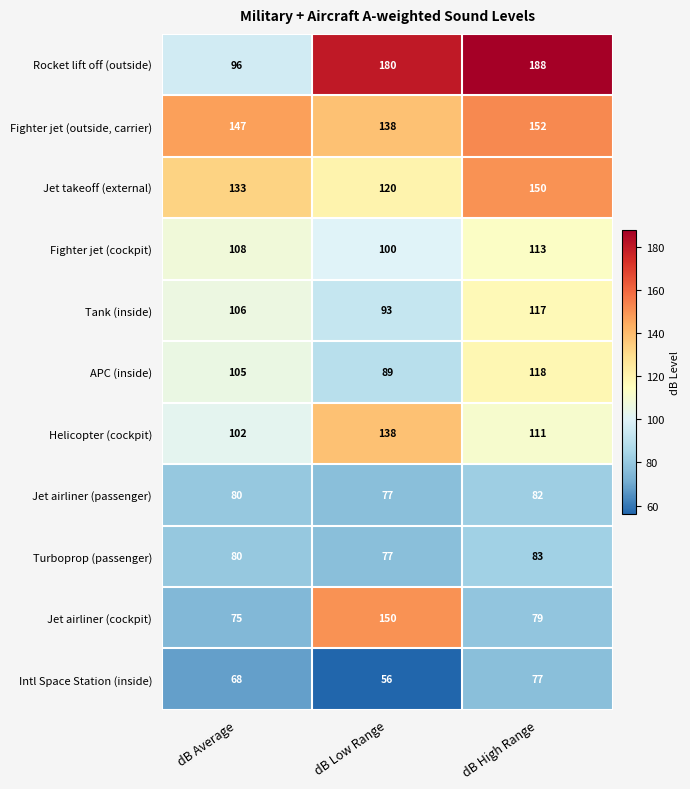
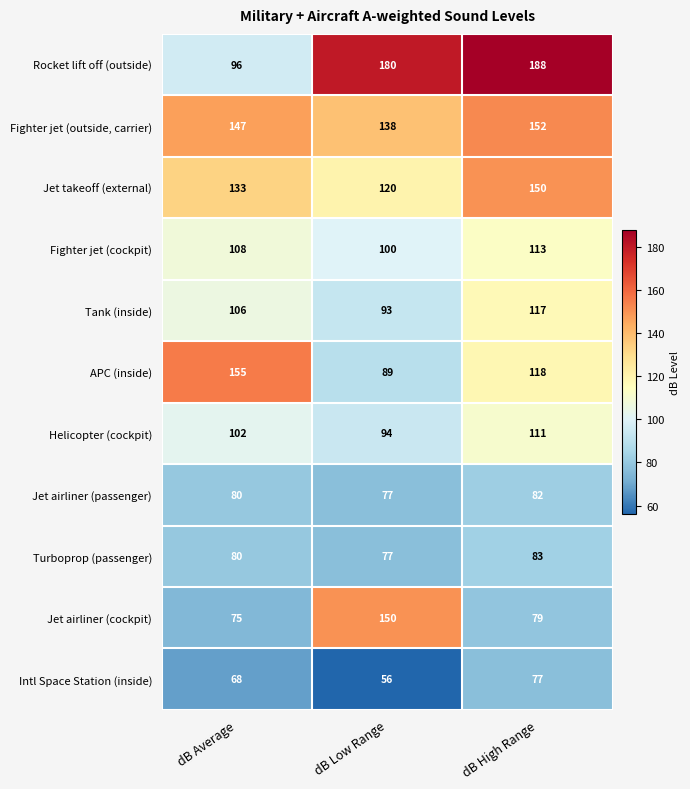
APC (inside), dB Average: 105 -> 155
Helicopter (cockpit), dB Low Range: 138 -> 94
